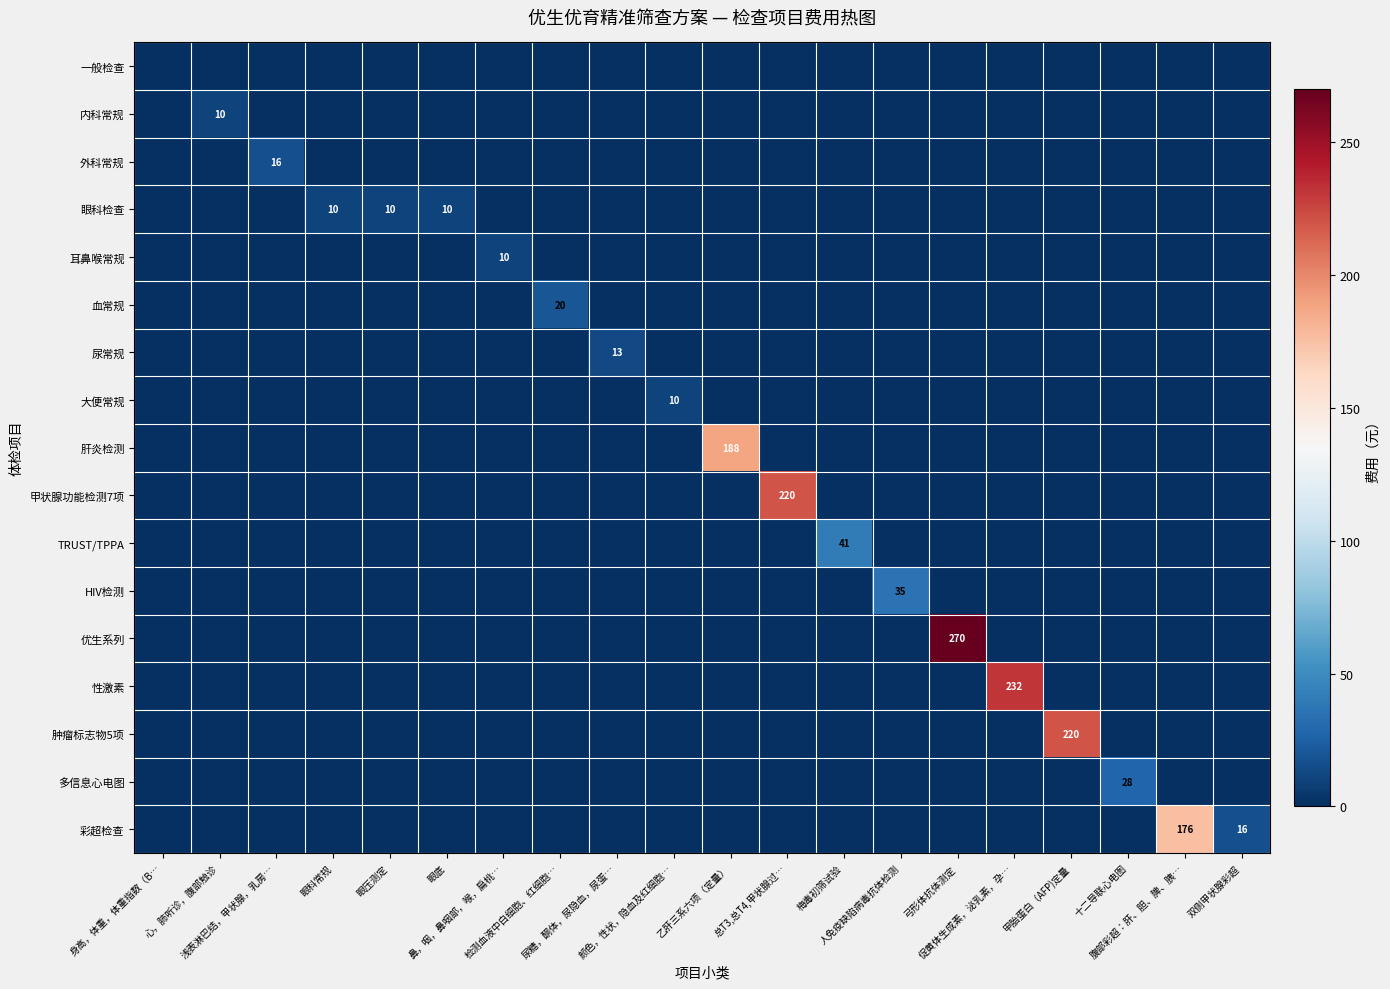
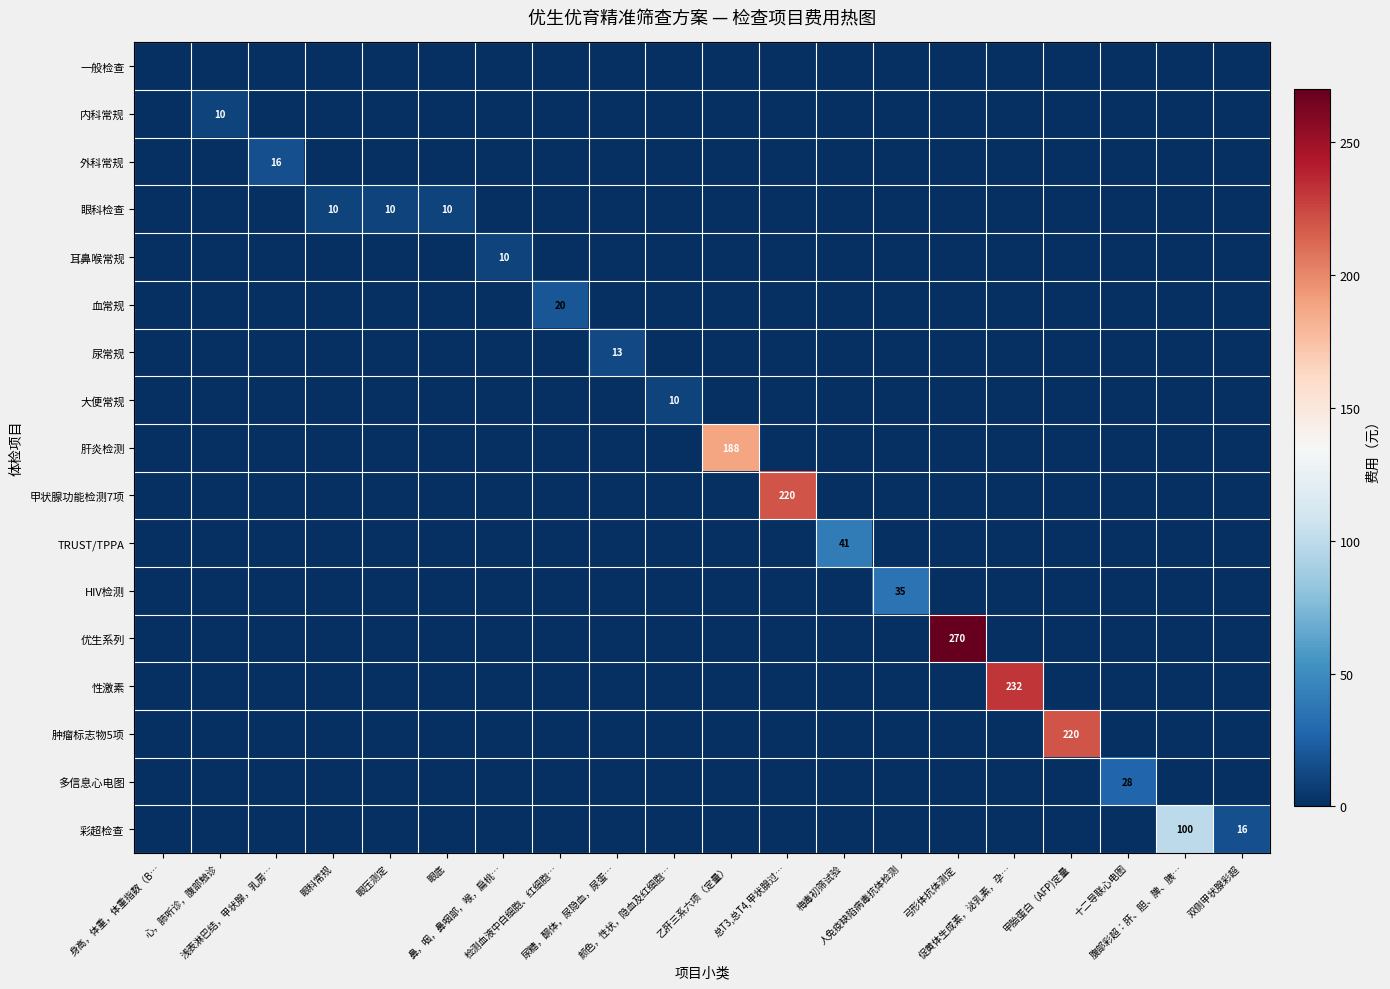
彩超检查, 腹部彩超：肝、胆、脾、胰…: 176 -> 100
